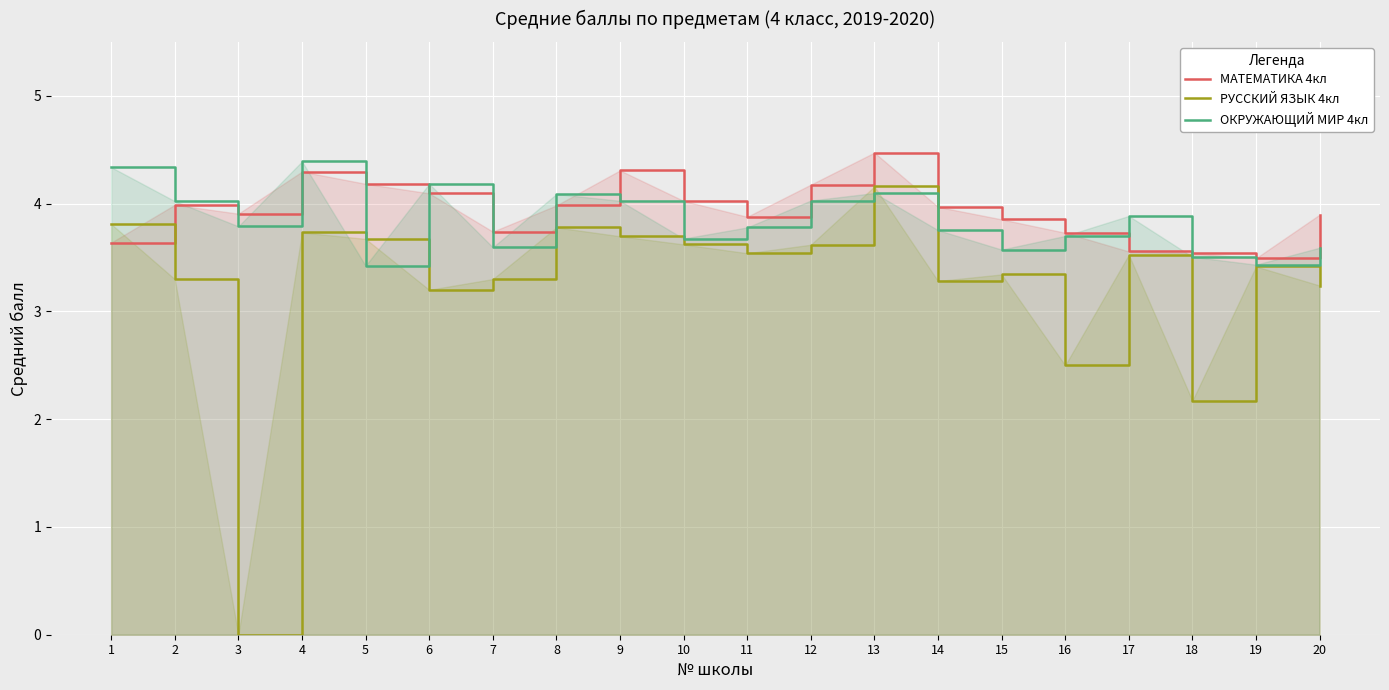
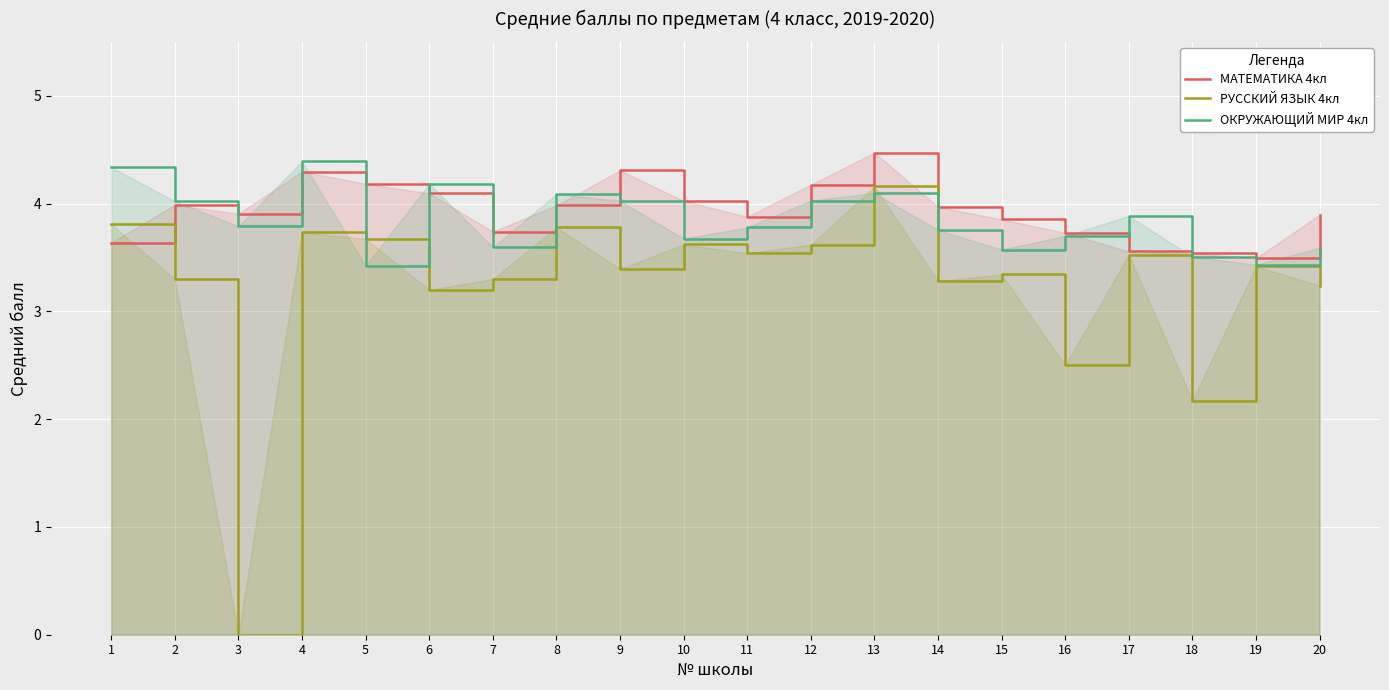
РУССКИЙ ЯЗЫК 4кл, 9: 3.70 -> 3.39
